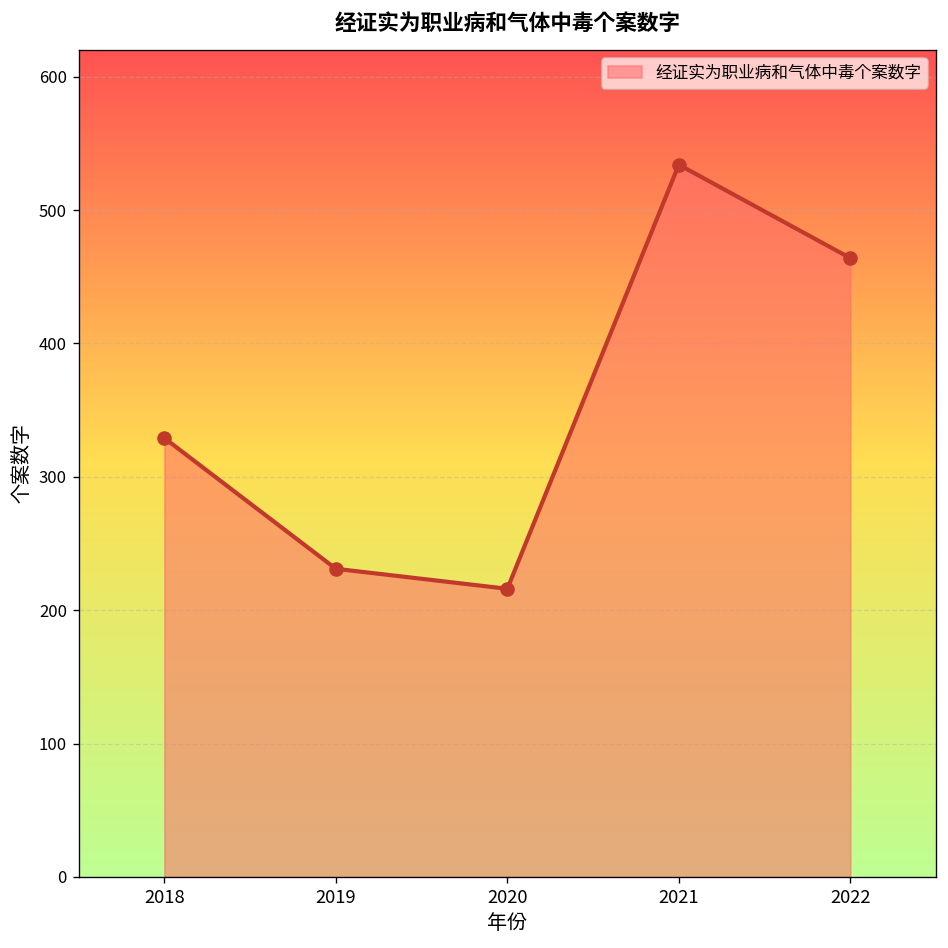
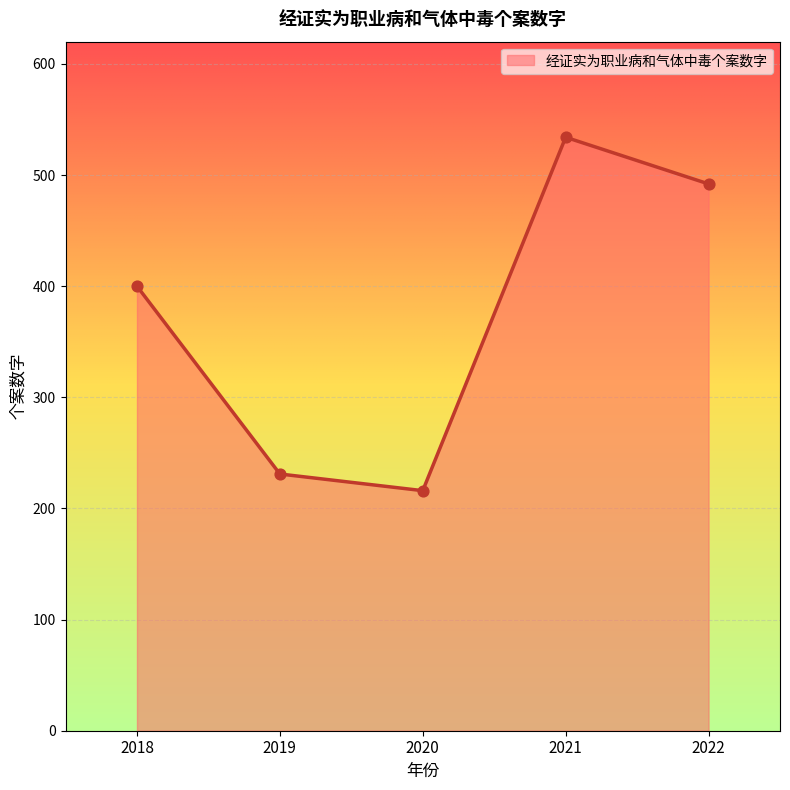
2018: 329 -> 400
2022: 464 -> 492
